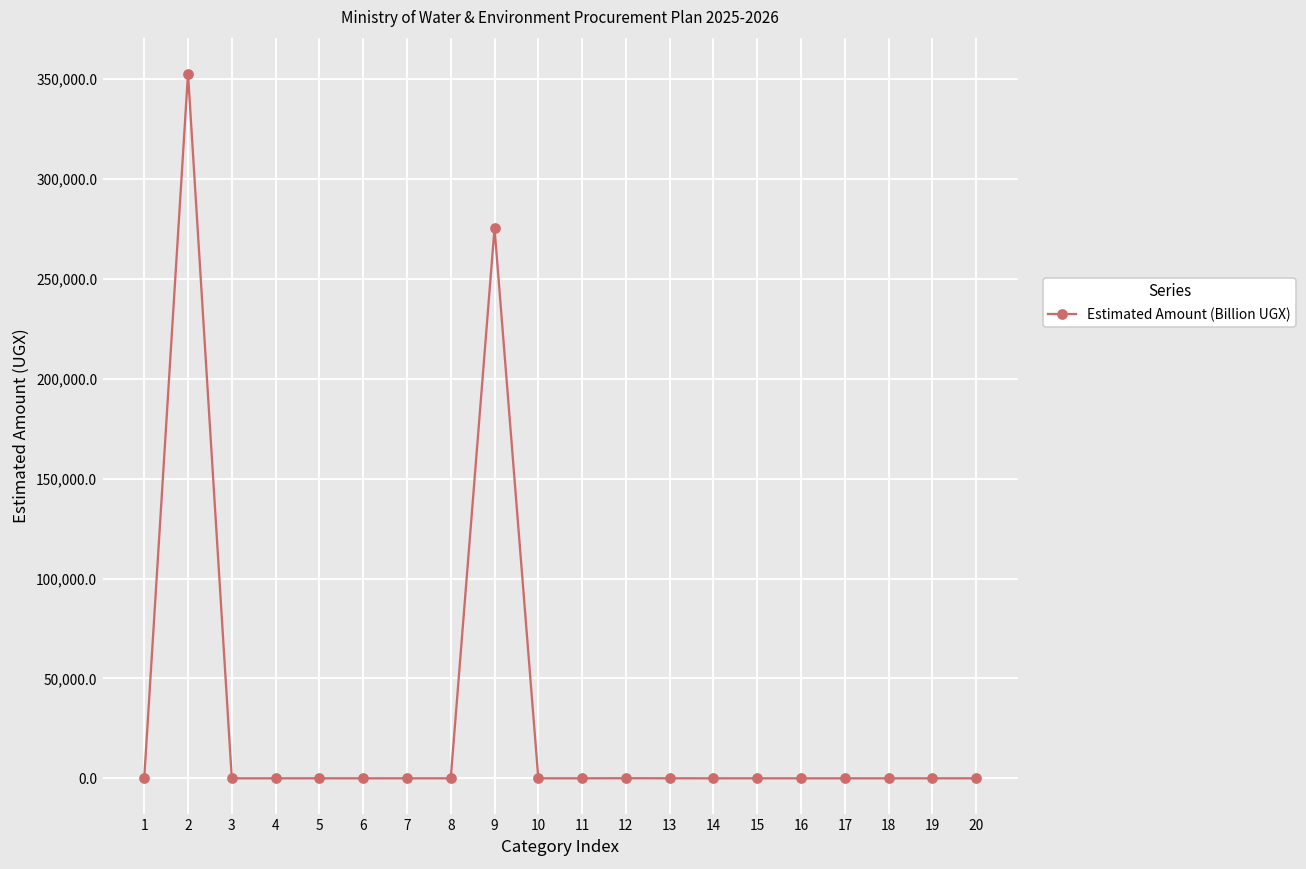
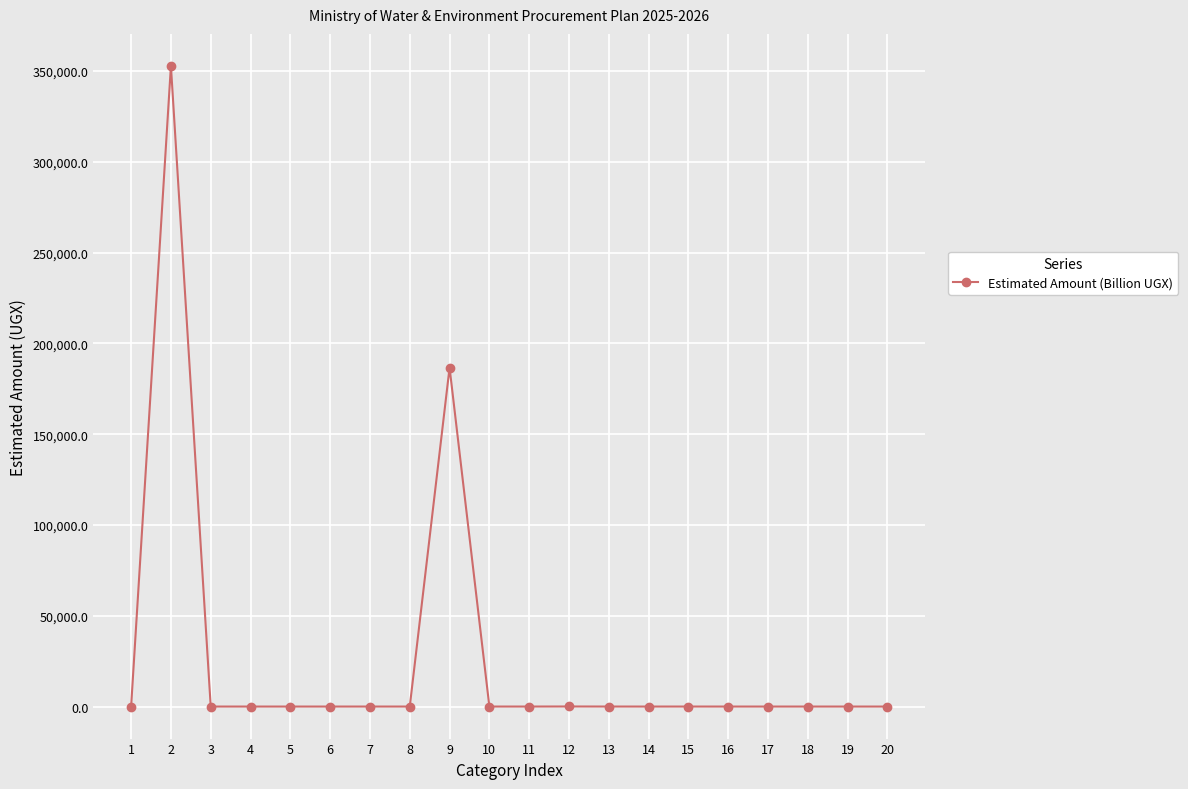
9: 275,000 -> 187,000
